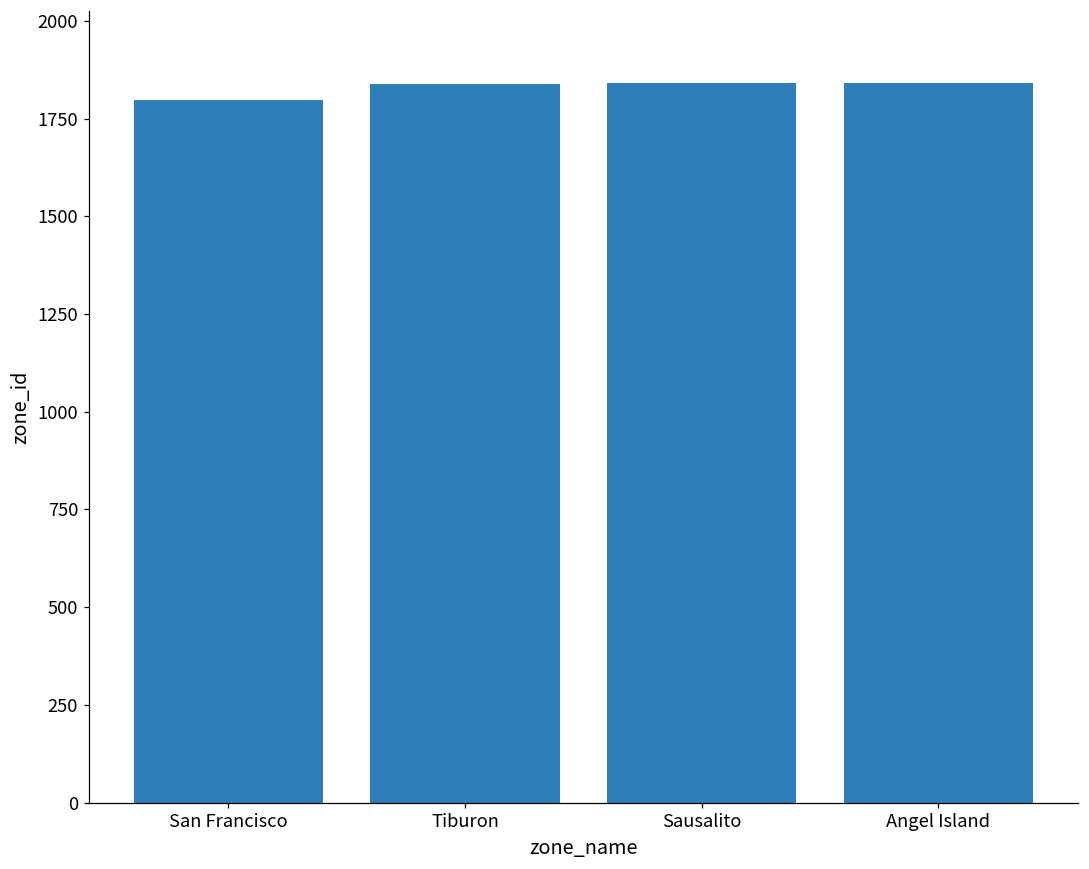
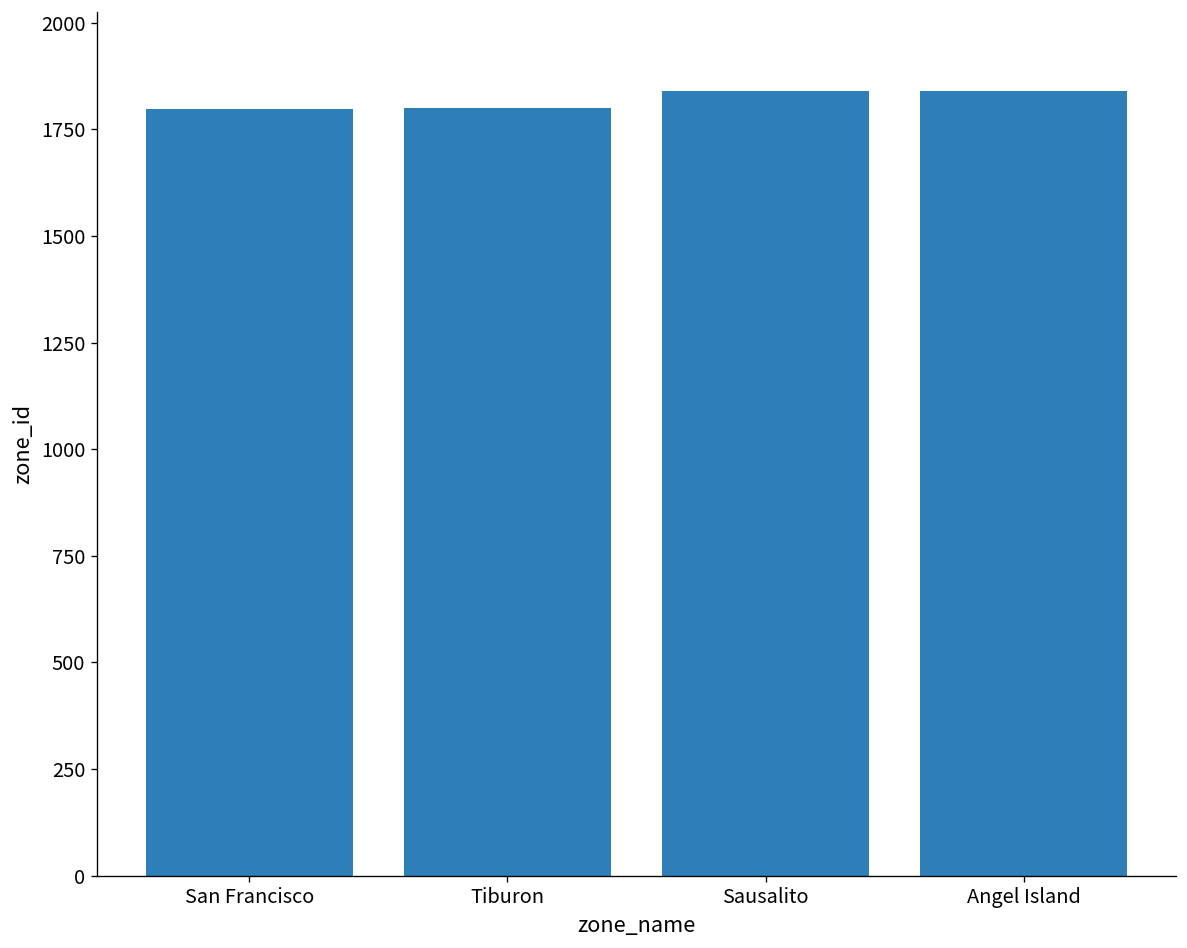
Tiburon: 1840 -> 1800
